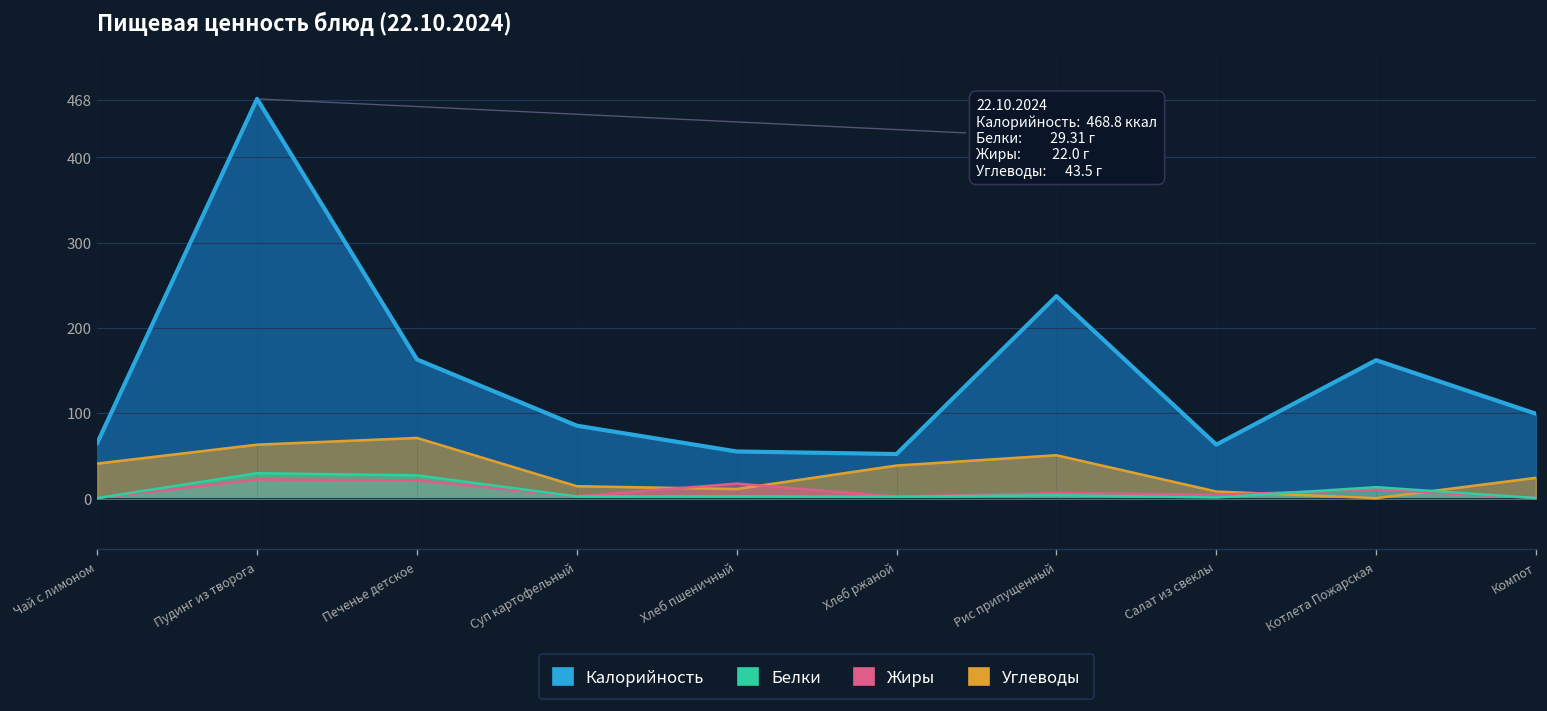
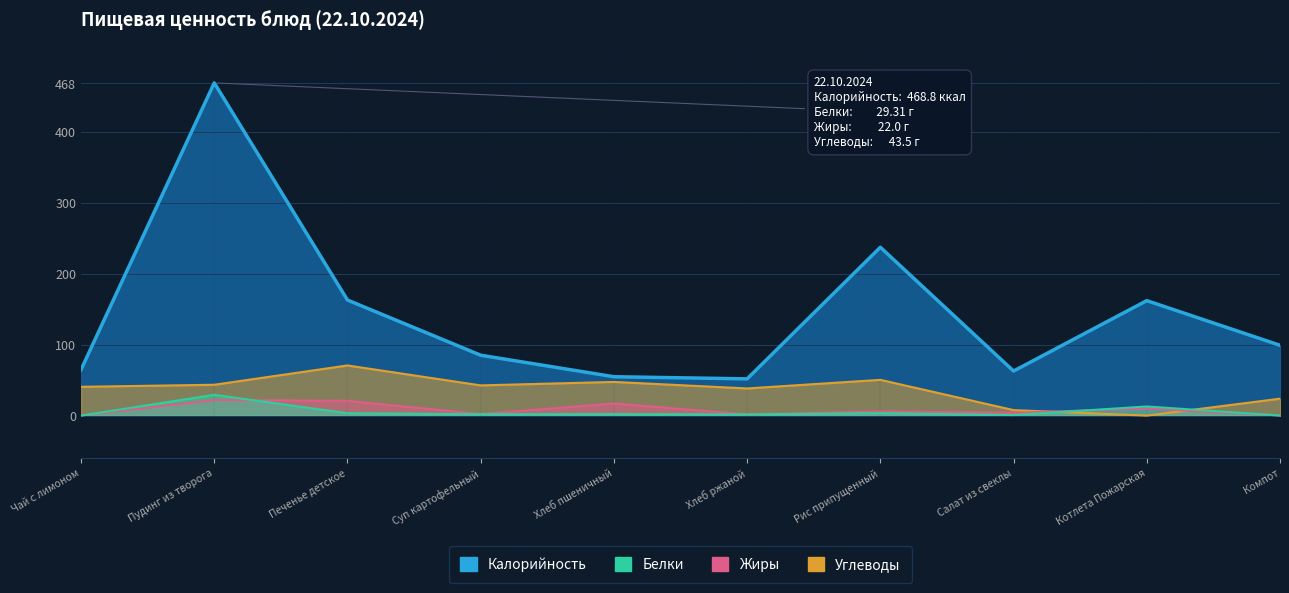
Углеводы, Пудинг из творога: 60 -> 40
Белки, Печенье детское: 30 -> 0
Углеводы, Суп картофельный: 10 -> 40
Углеводы, Хлеб пшеничный: 10 -> 50
